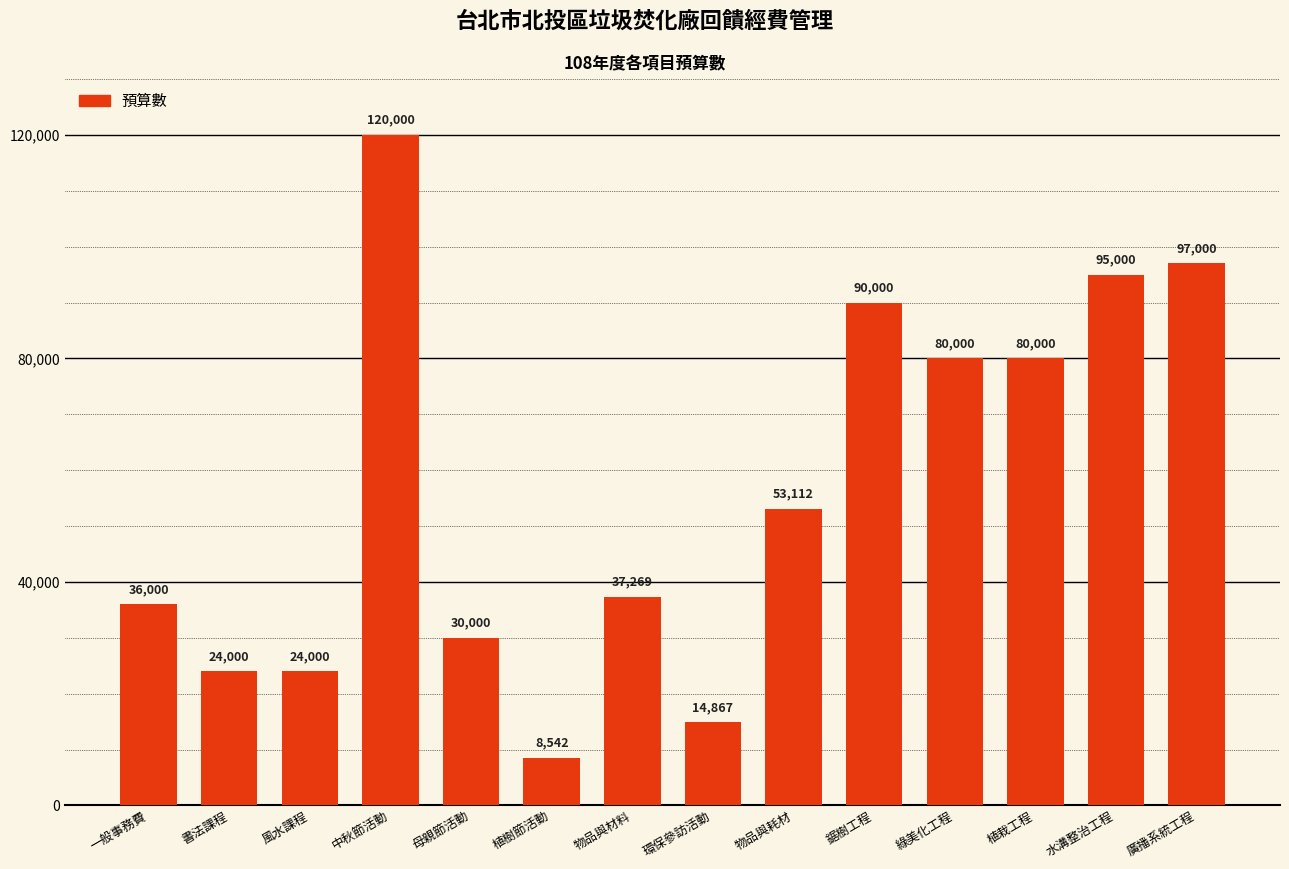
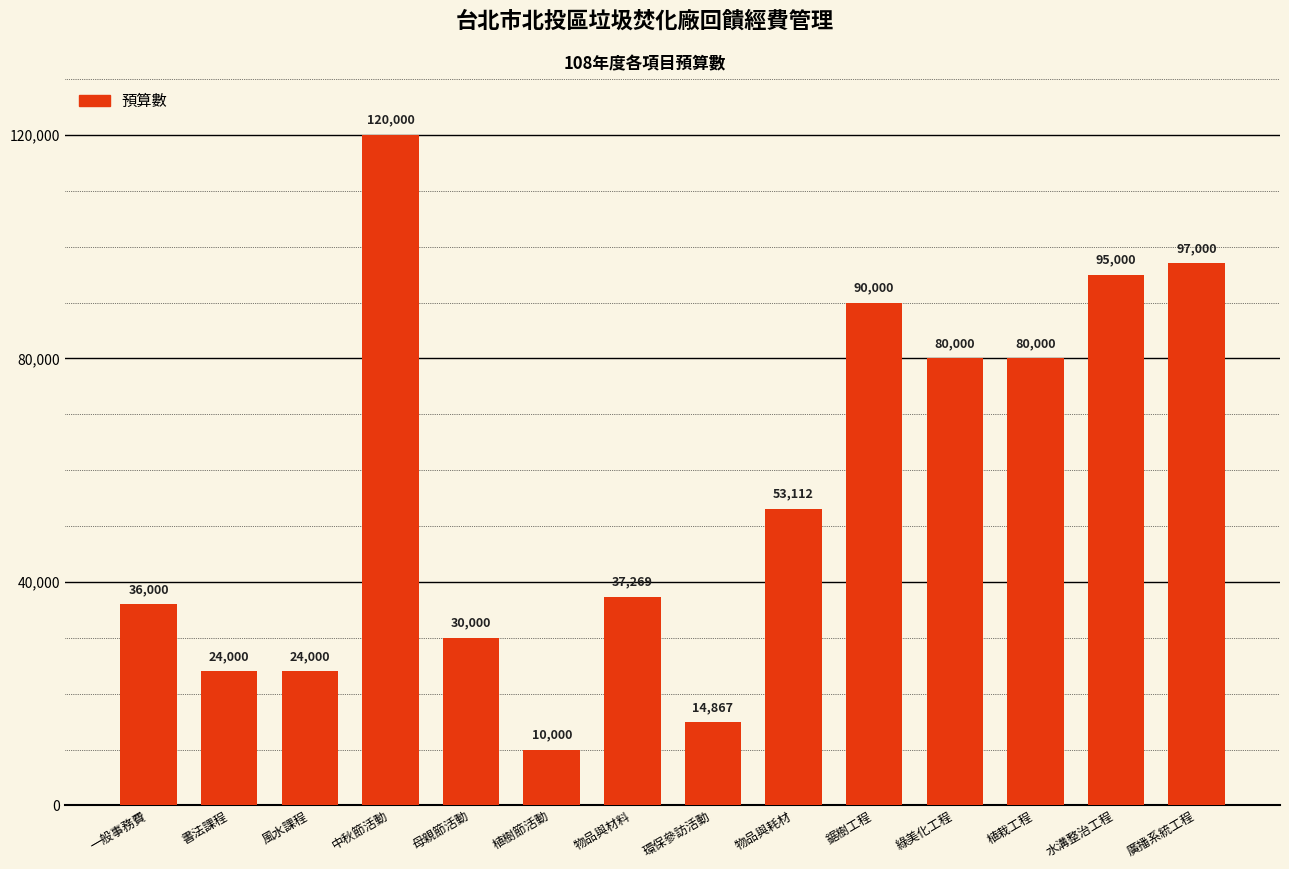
植樹節活動: 8,542 -> 10,000
